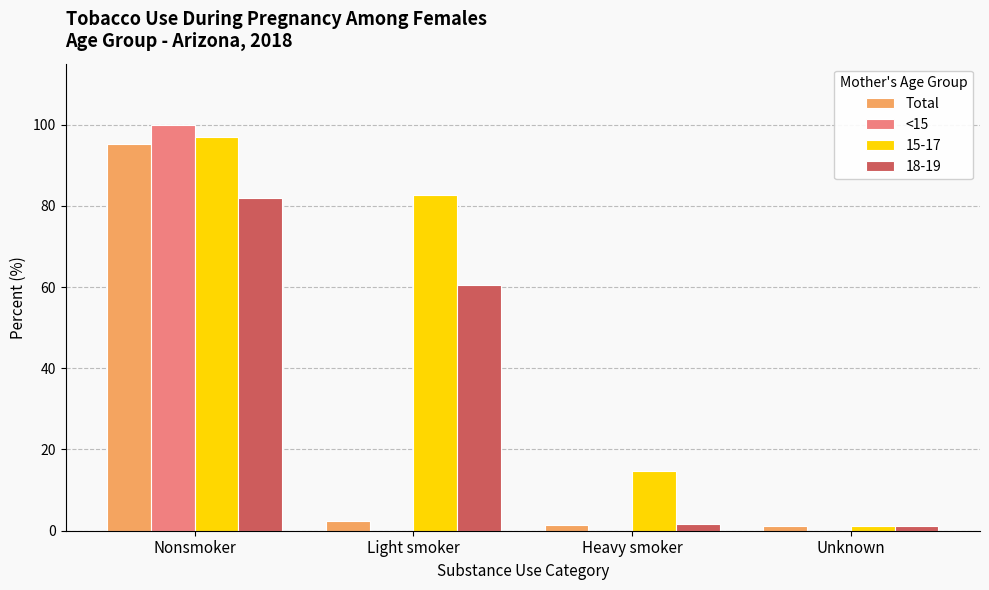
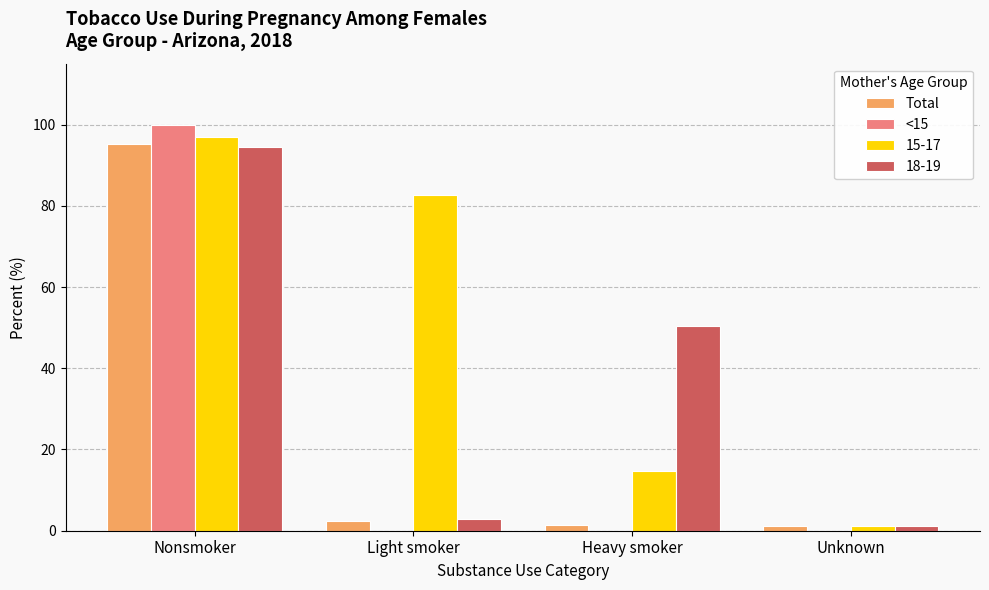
18-19, Nonsmoker: 82 -> 94
18-19, Light smoker: 60 -> 3
18-19, Heavy smoker: 2 -> 51
